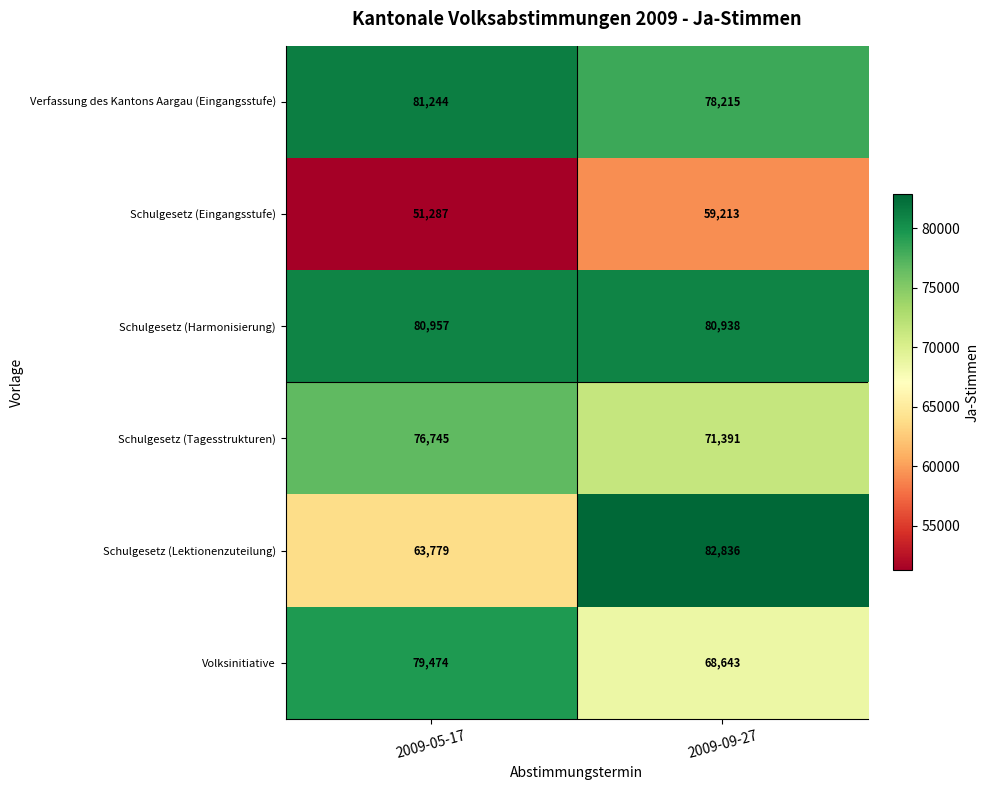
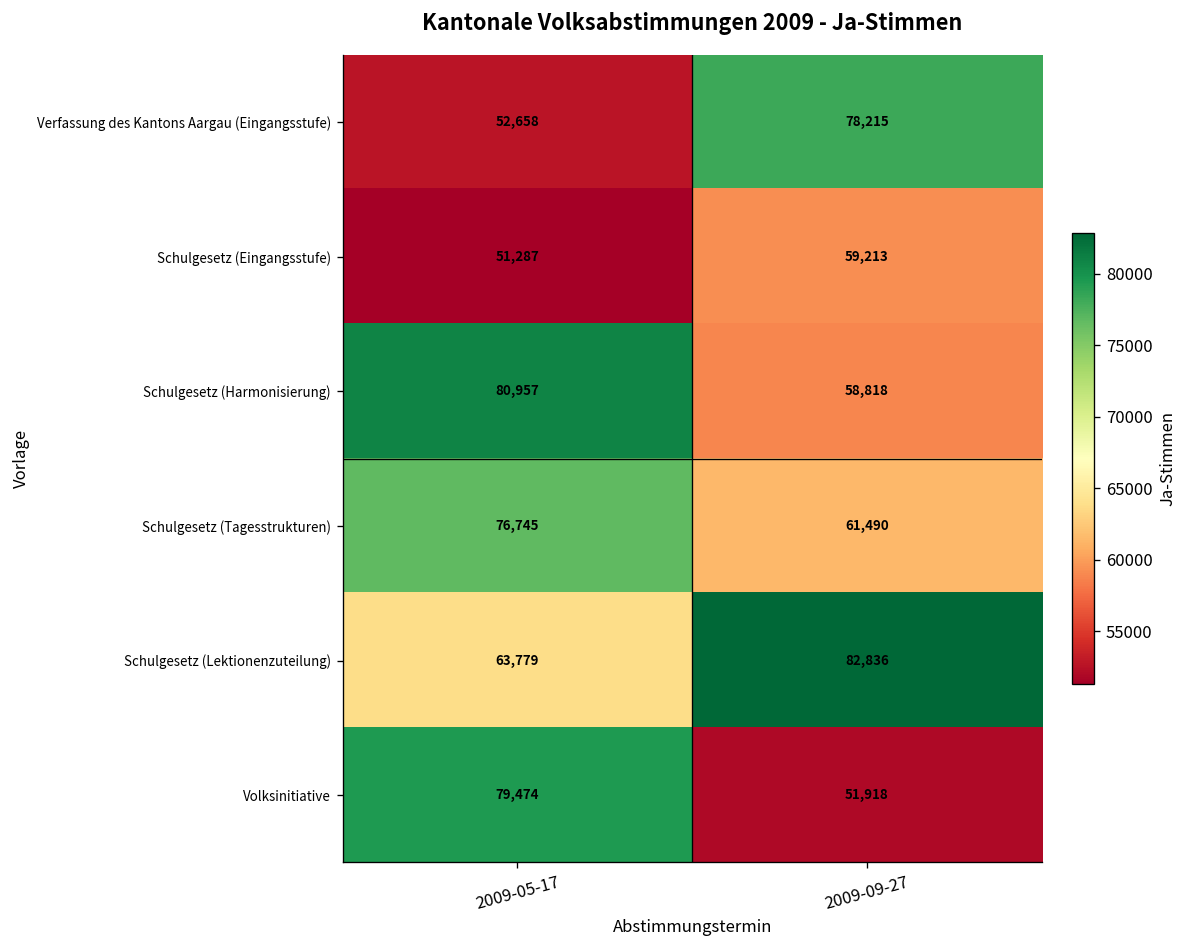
Verfassung des Kantons Aargau (Eingangsstufe), 2009-05-17: 81,244 -> 52,658
Schulgesetz (Harmonisierung), 2009-09-27: 80,938 -> 58,818
Schulgesetz (Tagesstrukturen), 2009-09-27: 71,391 -> 61,490
Volksinitiative, 2009-09-27: 68,643 -> 51,918
